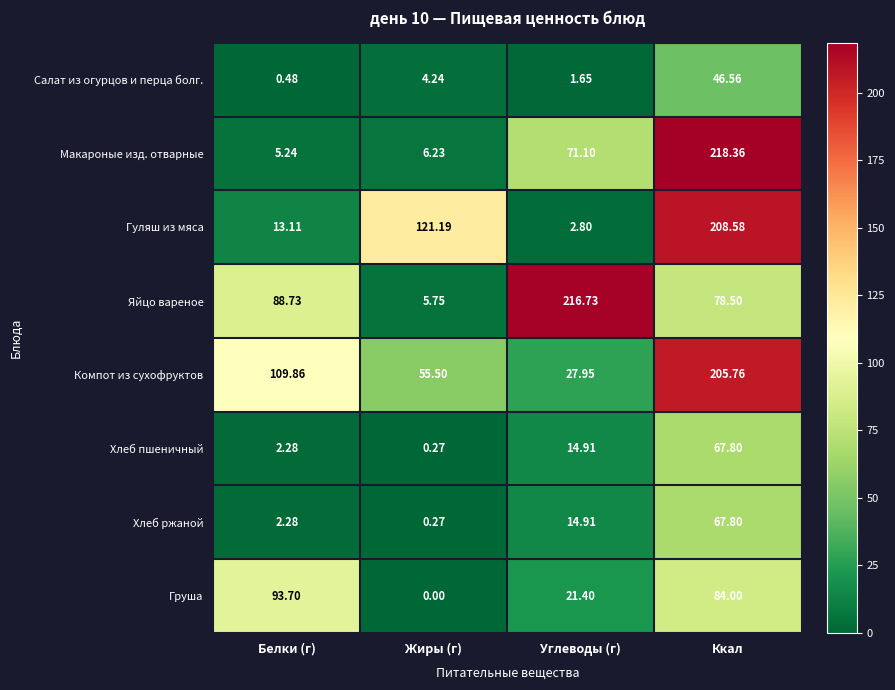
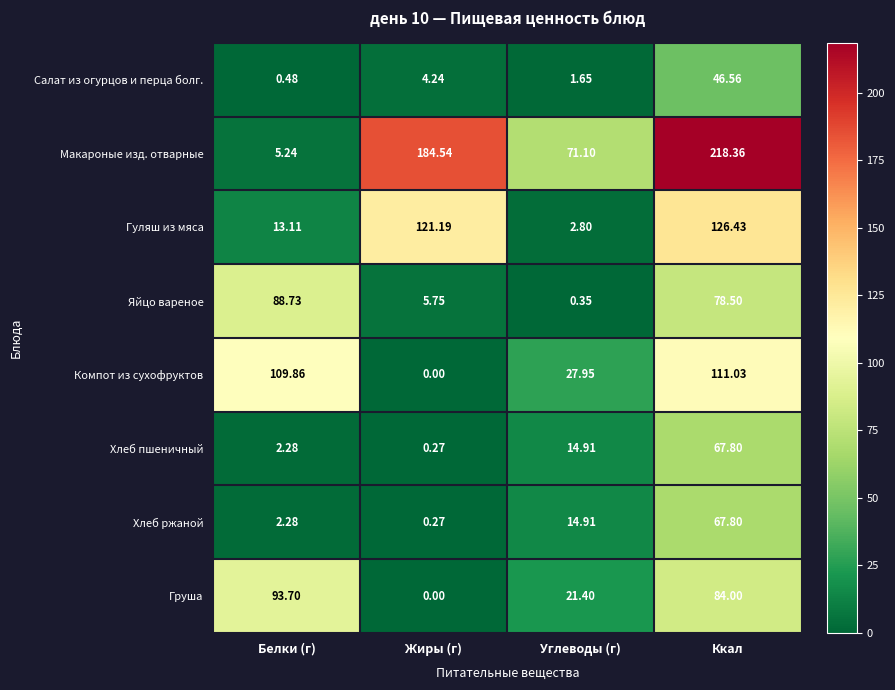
Макароные изд. отварные, Жиры (г): 6.23 -> 184.54
Гуляш из мяса, Ккал: 208.58 -> 126.43
Яйцо вареное, Углеводы (г): 216.73 -> 0.35
Компот из сухофруктов, Жиры (г): 55.50 -> 0.00
Компот из сухофруктов, Ккал: 205.76 -> 111.03
